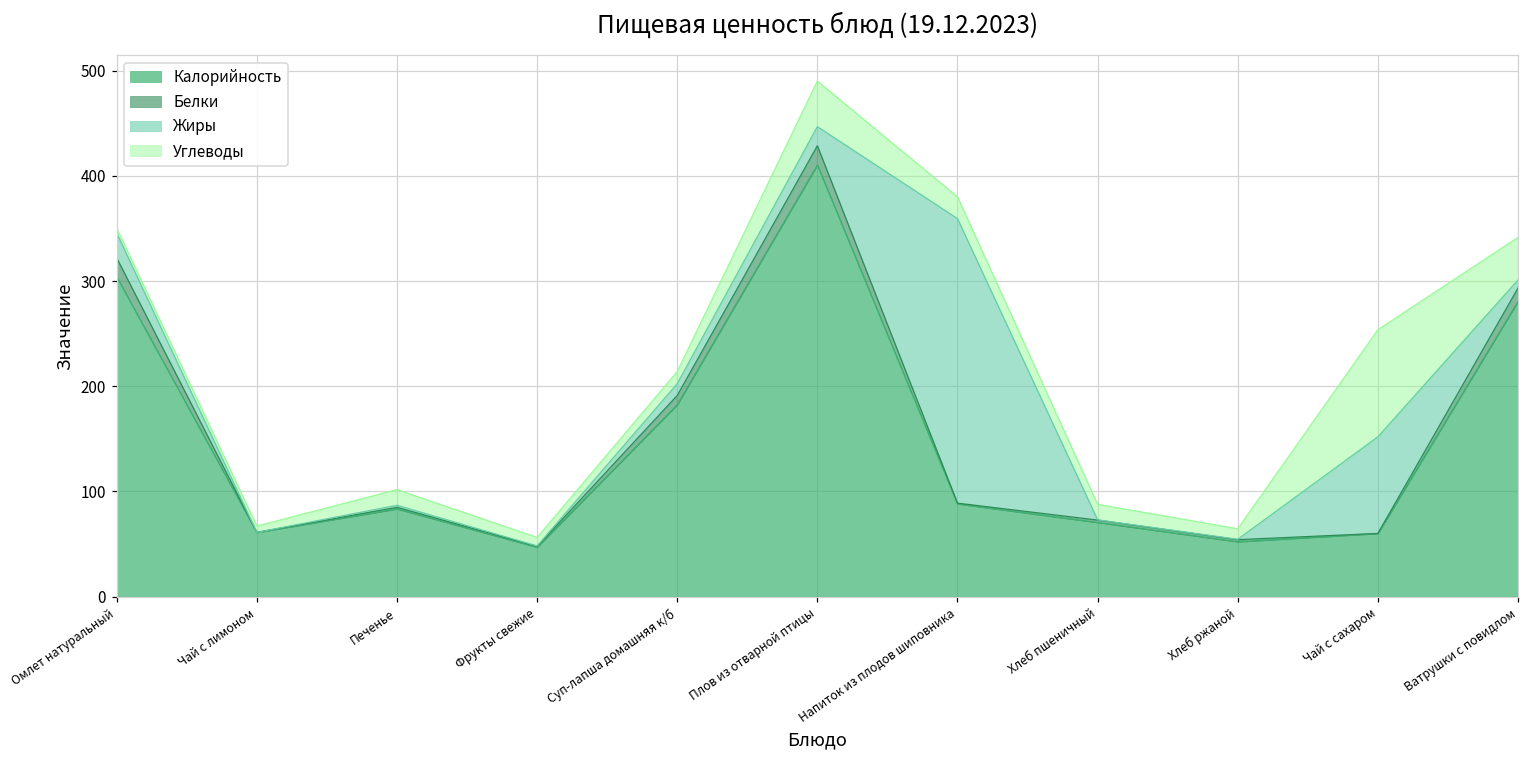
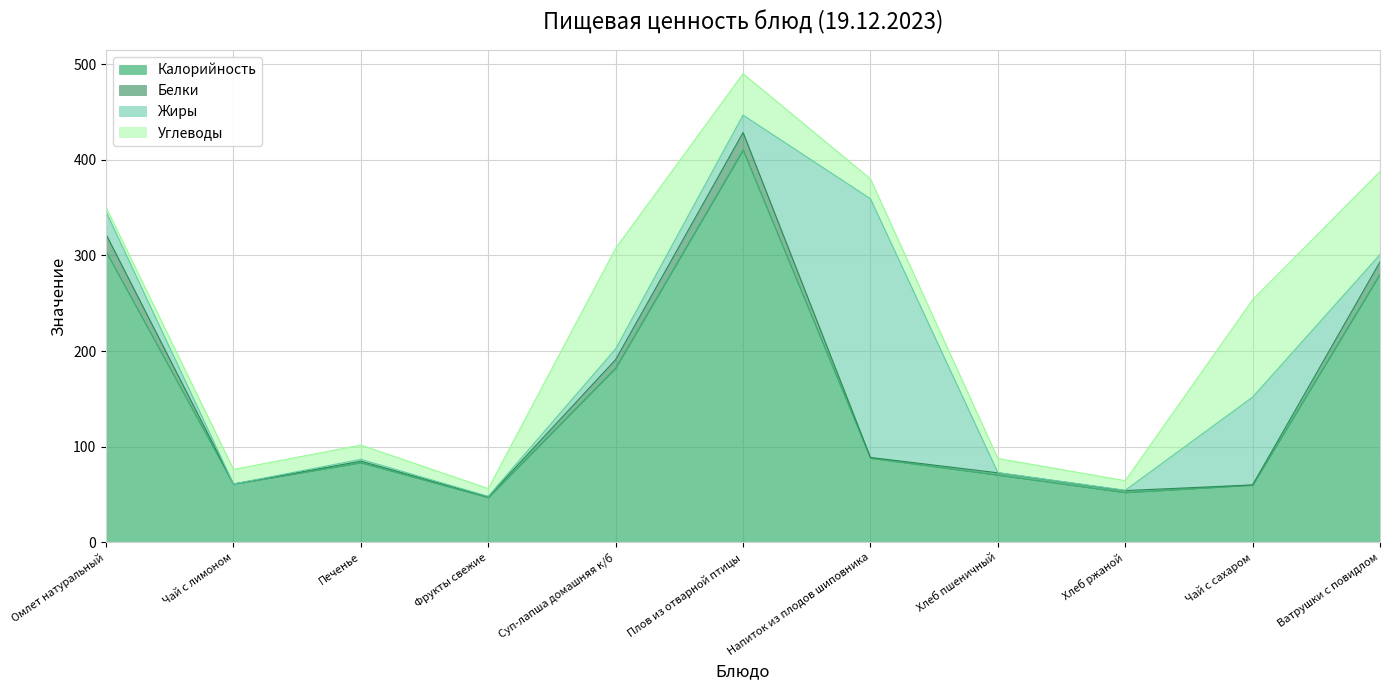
Углеводы, Чай с лимоном: 10 -> 20
Углеводы, Суп-лапша домашняя к/б: 10 -> 110
Углеводы, Ватрушки с повидлом: 40 -> 90
